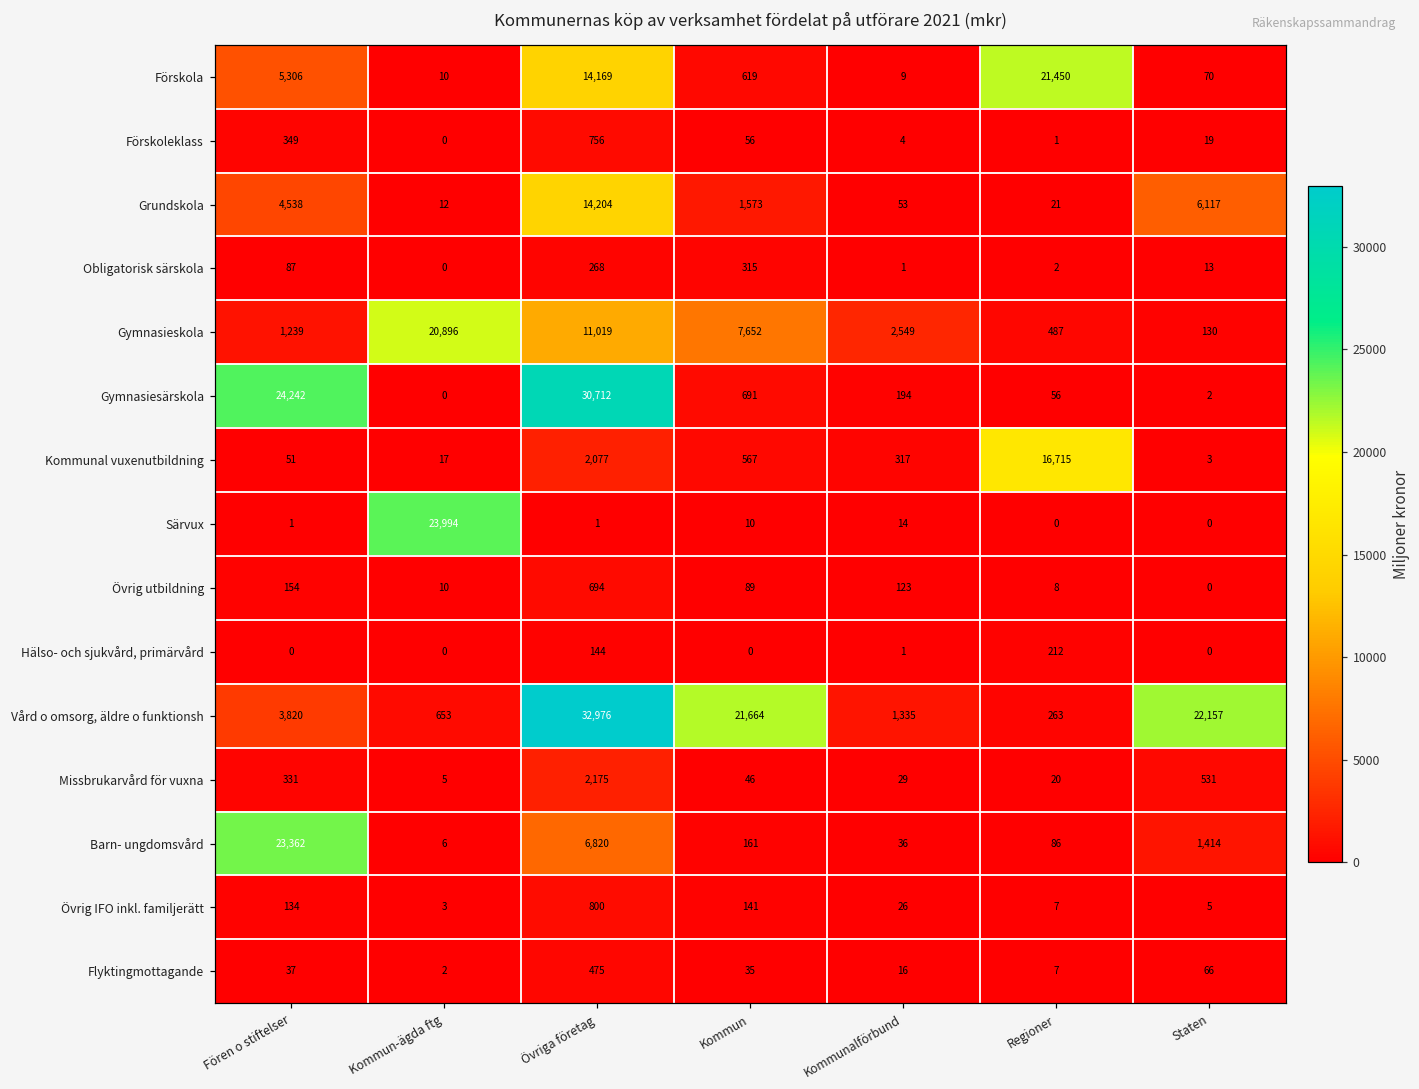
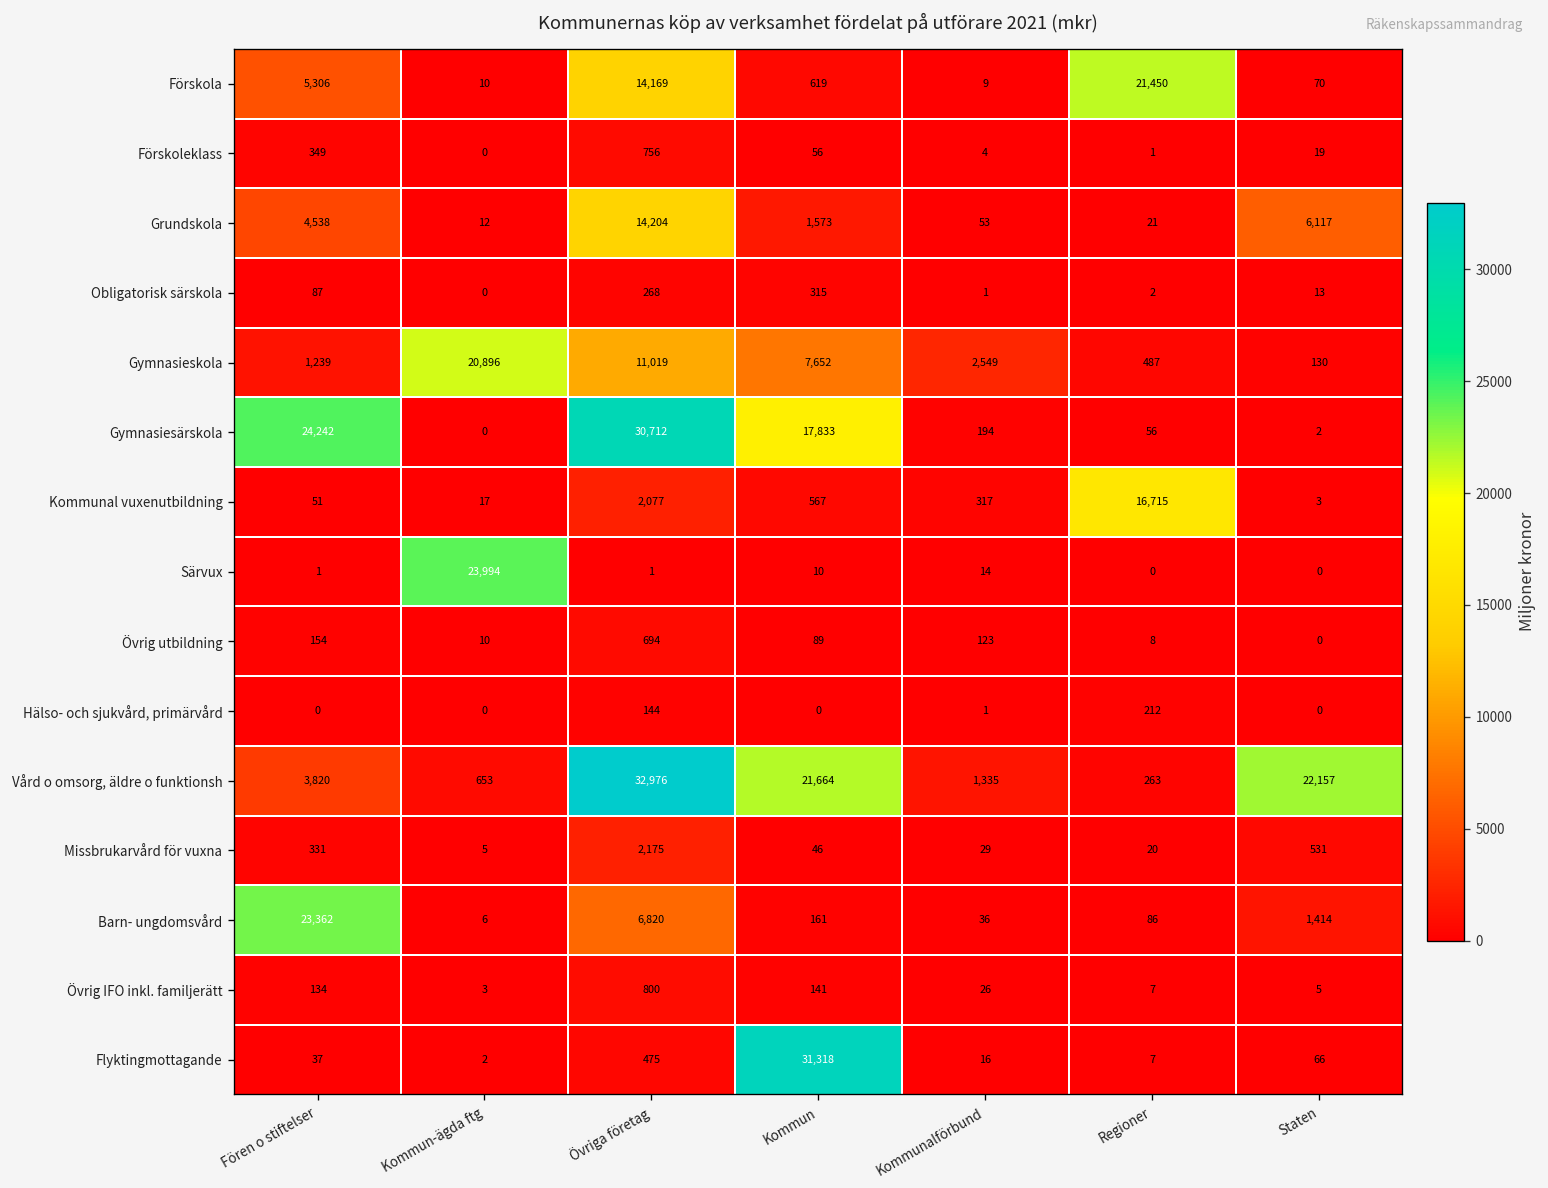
Gymnasiesärskola, Kommun: 691 -> 17,833
Flyktingmottagande, Kommun: 35 -> 31,318
